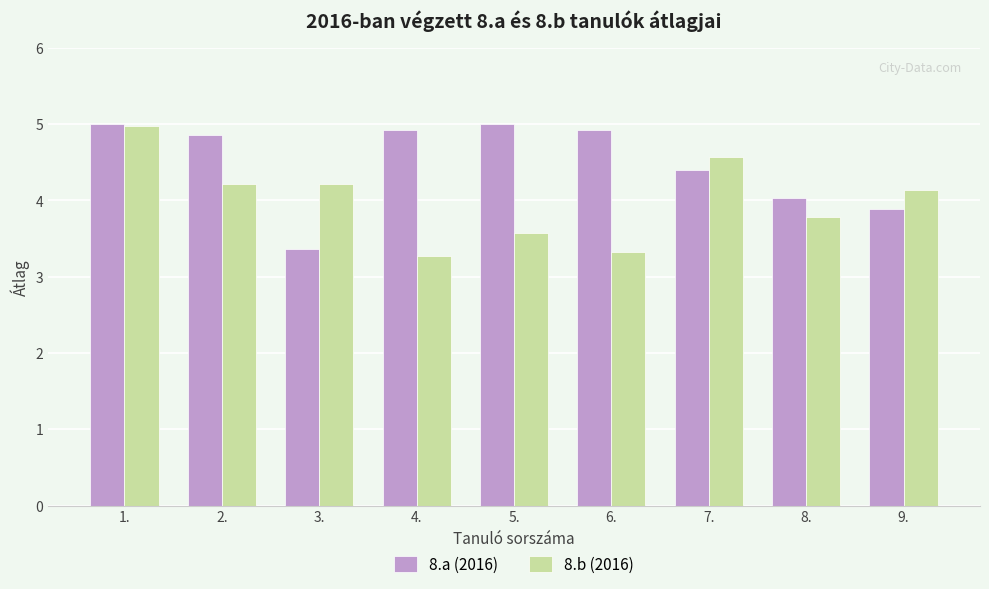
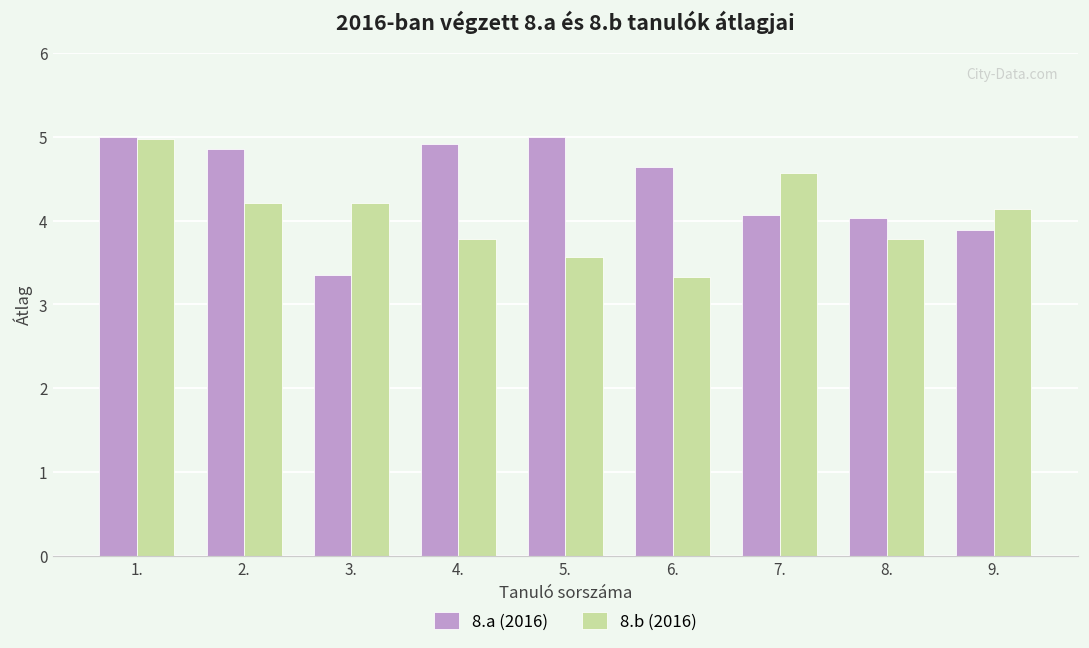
8.b (2016), 4.: 3.3 -> 3.8
8.a (2016), 6.: 4.9 -> 4.6
8.a (2016), 7.: 4.4 -> 4.1
